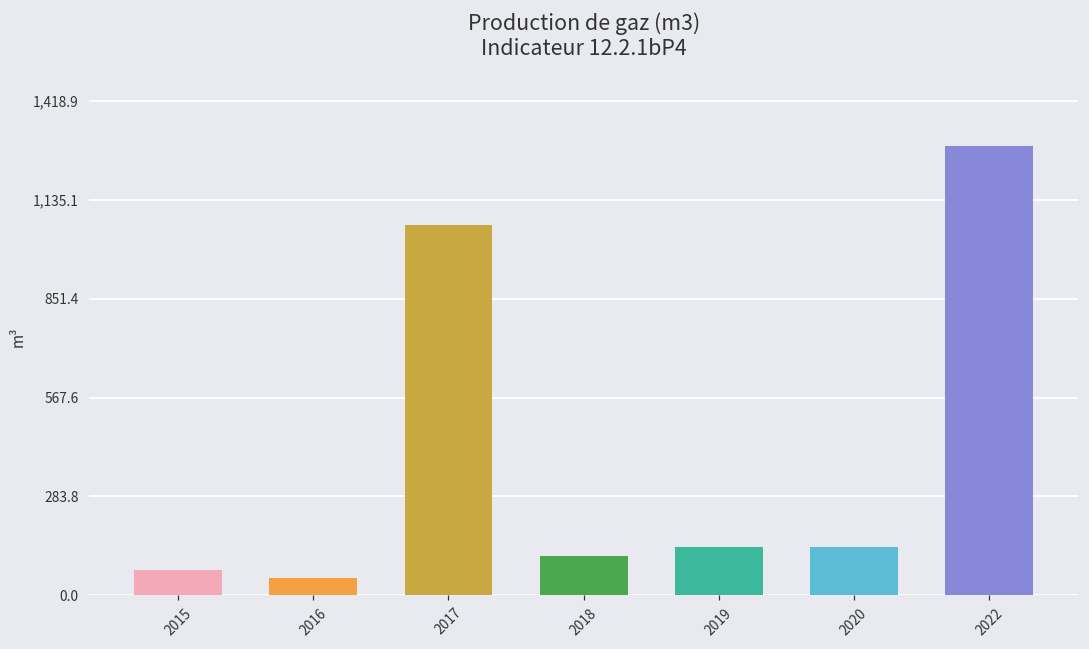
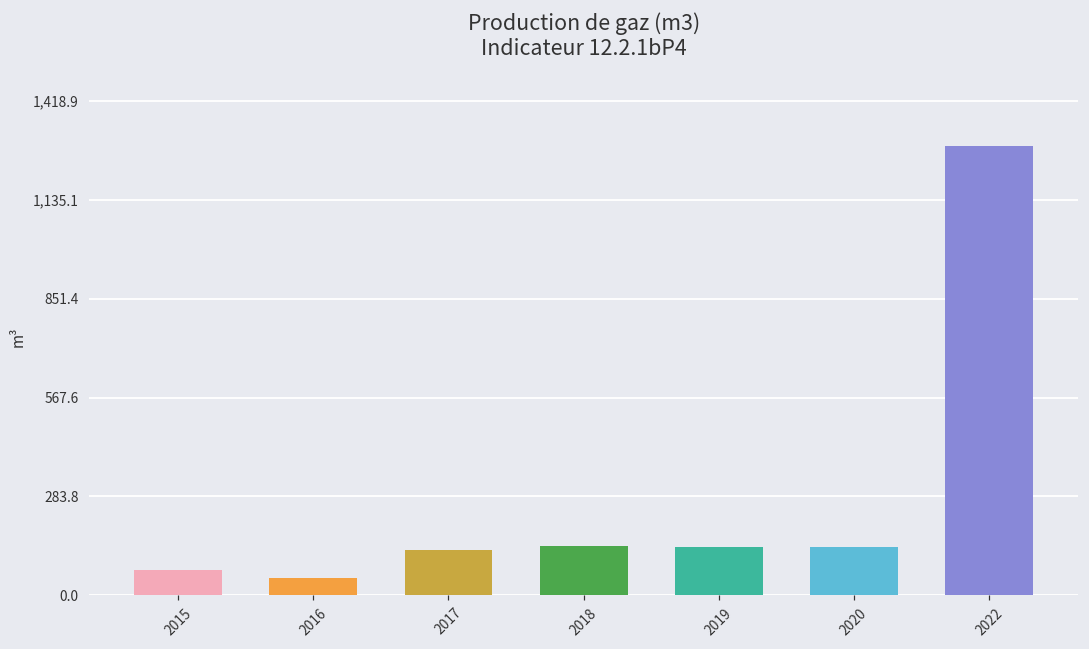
2017: 1,060 -> 130
2018: 110 -> 140
